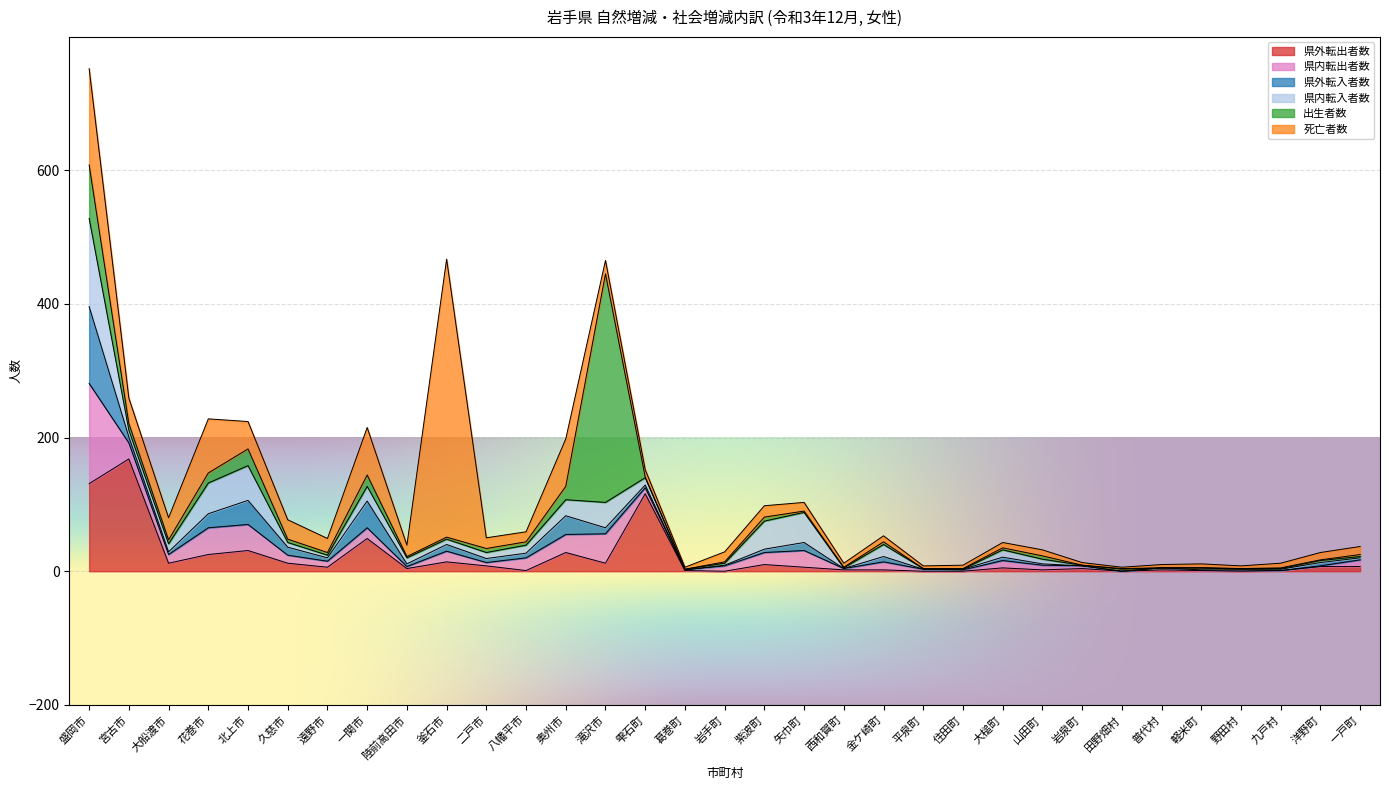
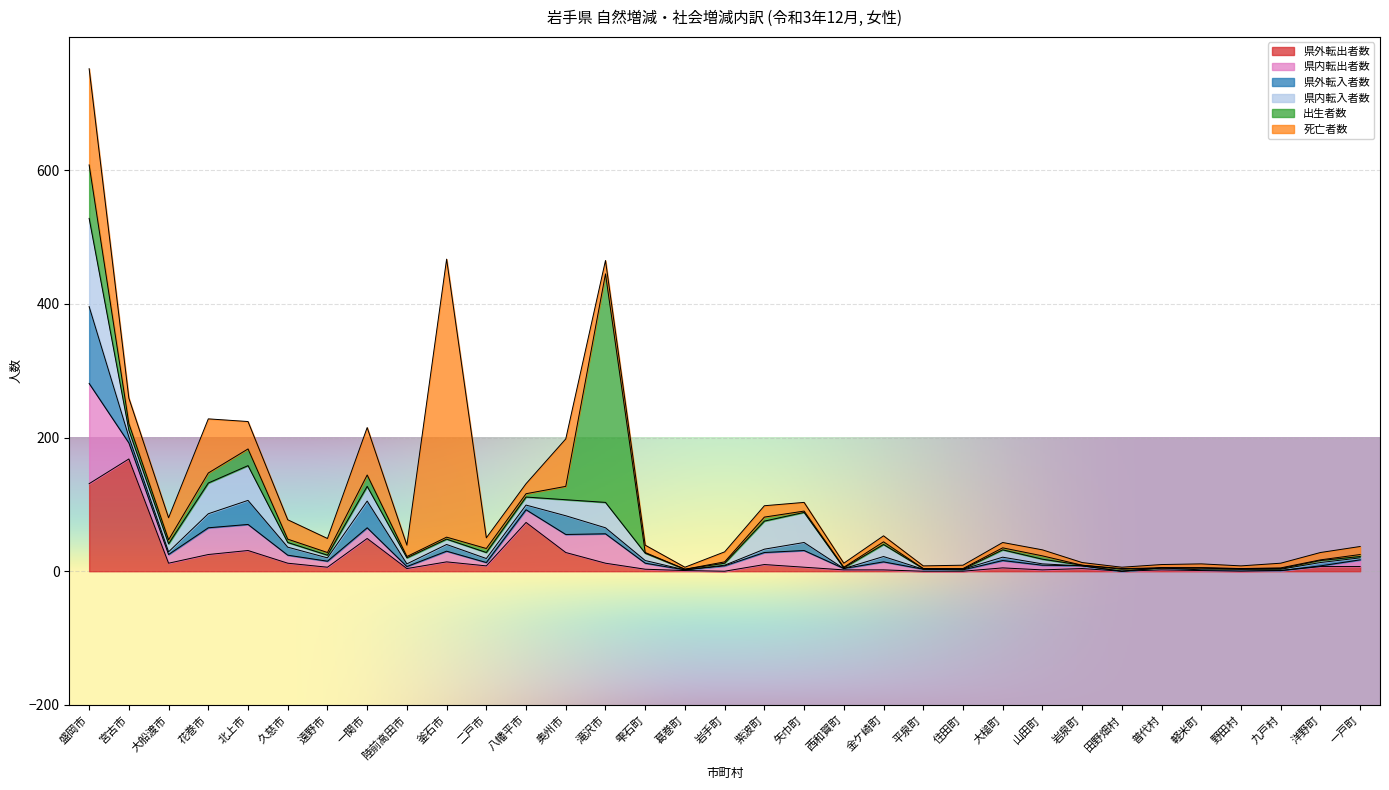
県外転出者数, 八幡平市: 0 -> 70
県外転出者数, 雫石町: 120 -> 0
